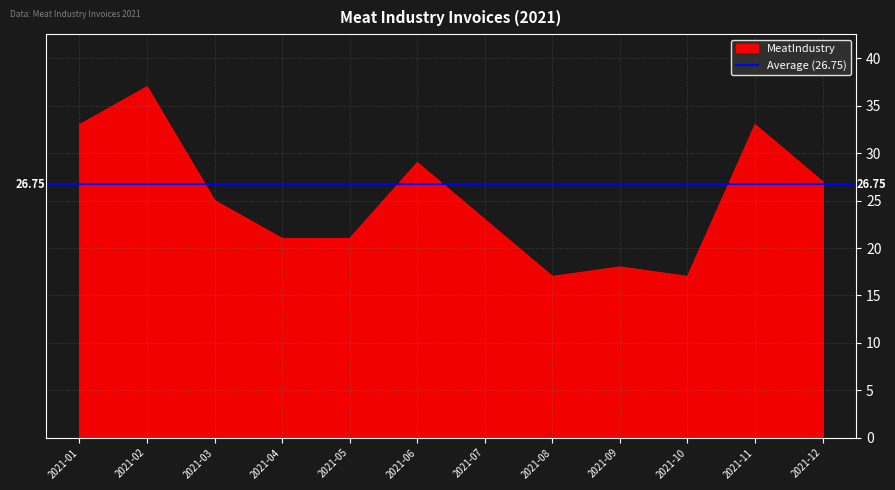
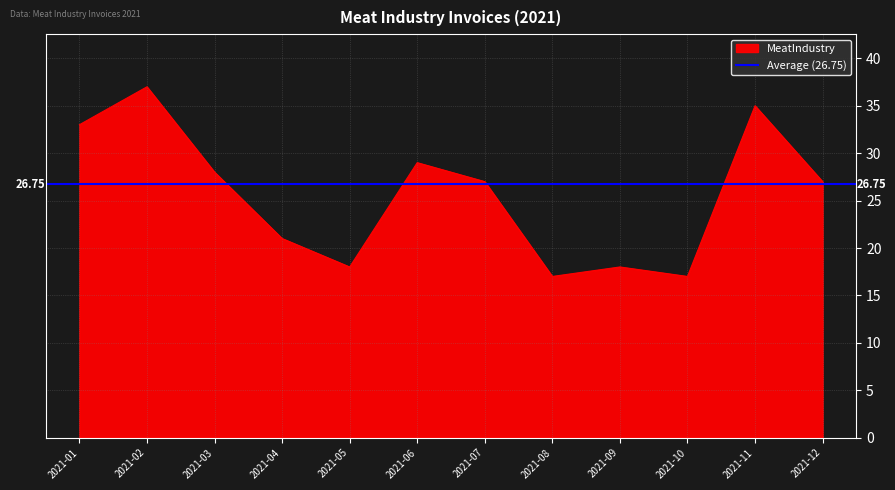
2021-03: 25 -> 28
2021-05: 21 -> 18
2021-07: 23 -> 27
2021-11: 33 -> 35
